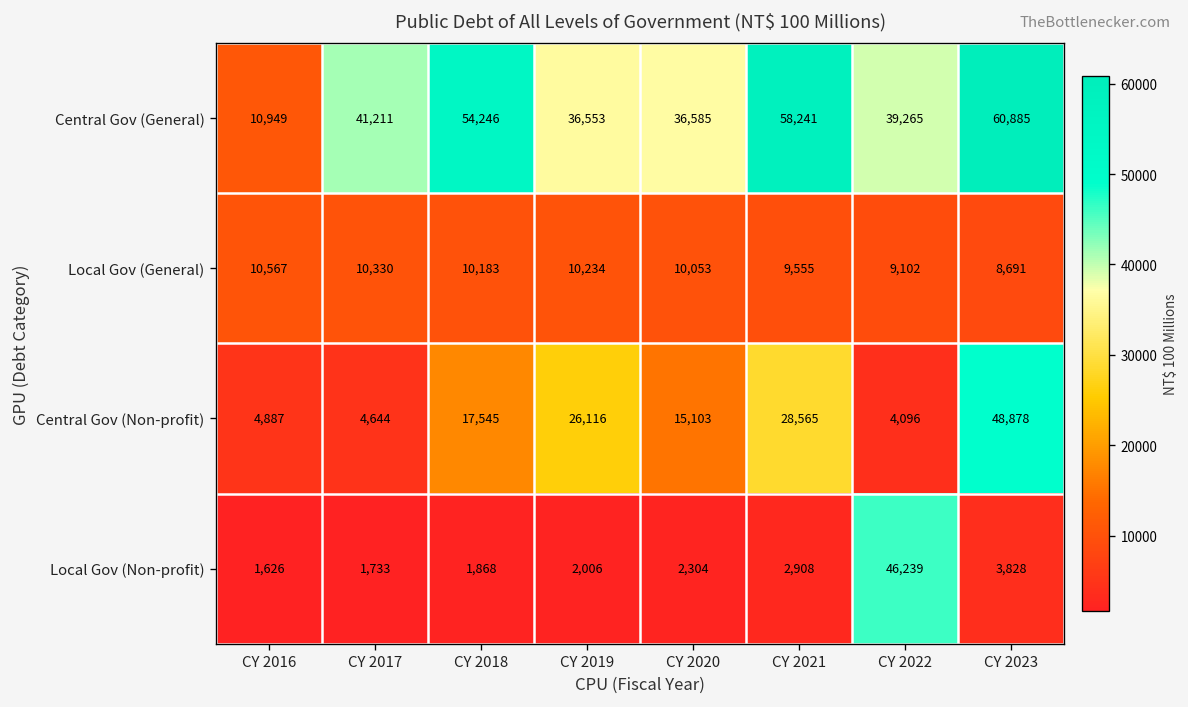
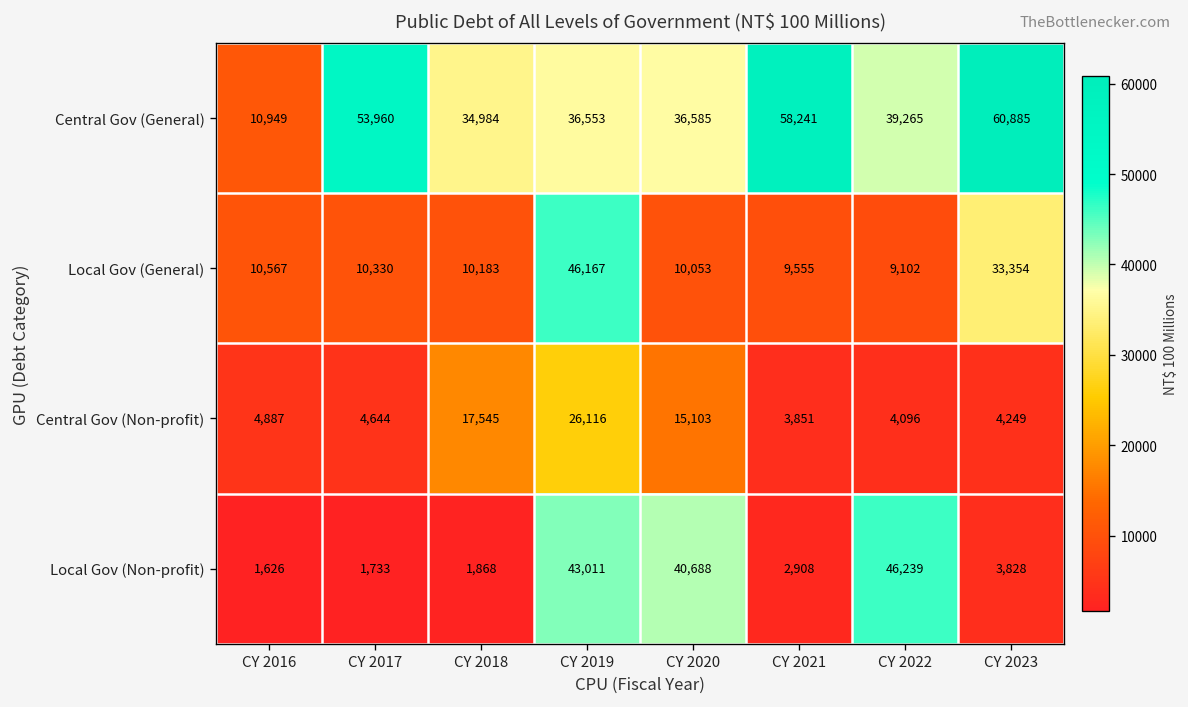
Central Gov (General), CY 2017: 41,211 -> 53,960
Central Gov (General), CY 2018: 54,246 -> 34,984
Local Gov (General), CY 2019: 10,234 -> 46,167
Local Gov (General), CY 2023: 8,691 -> 33,354
Central Gov (Non-profit), CY 2021: 28,565 -> 3,851
Central Gov (Non-profit), CY 2023: 48,878 -> 4,249
Local Gov (Non-profit), CY 2019: 2,006 -> 43,011
Local Gov (Non-profit), CY 2020: 2,304 -> 40,688
